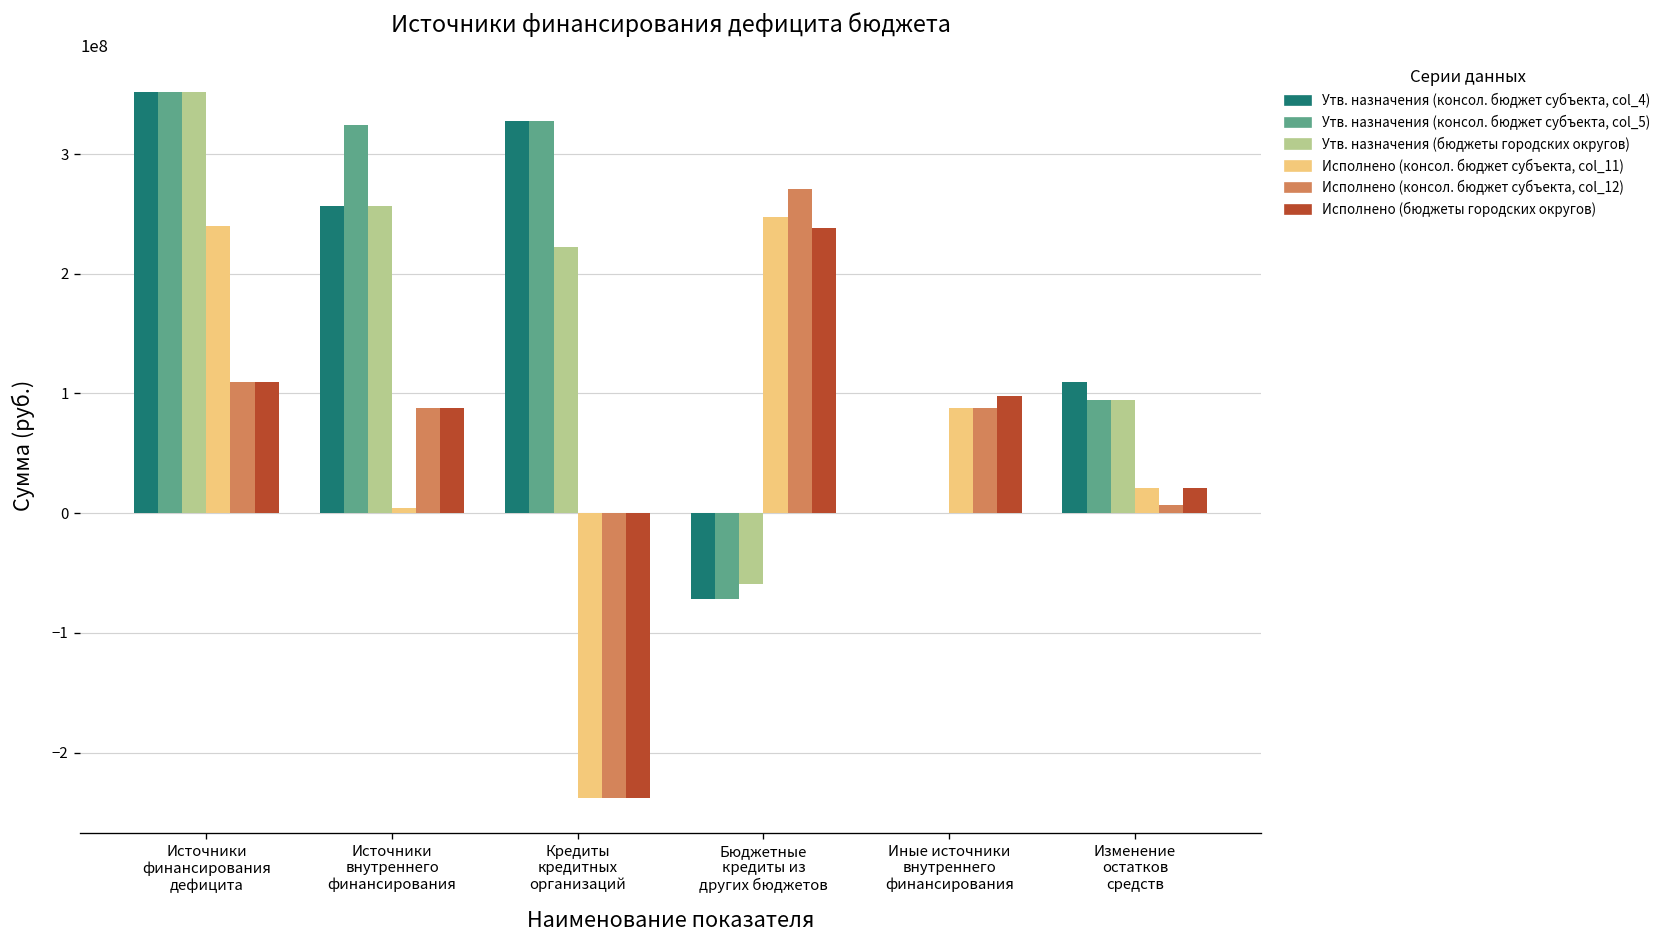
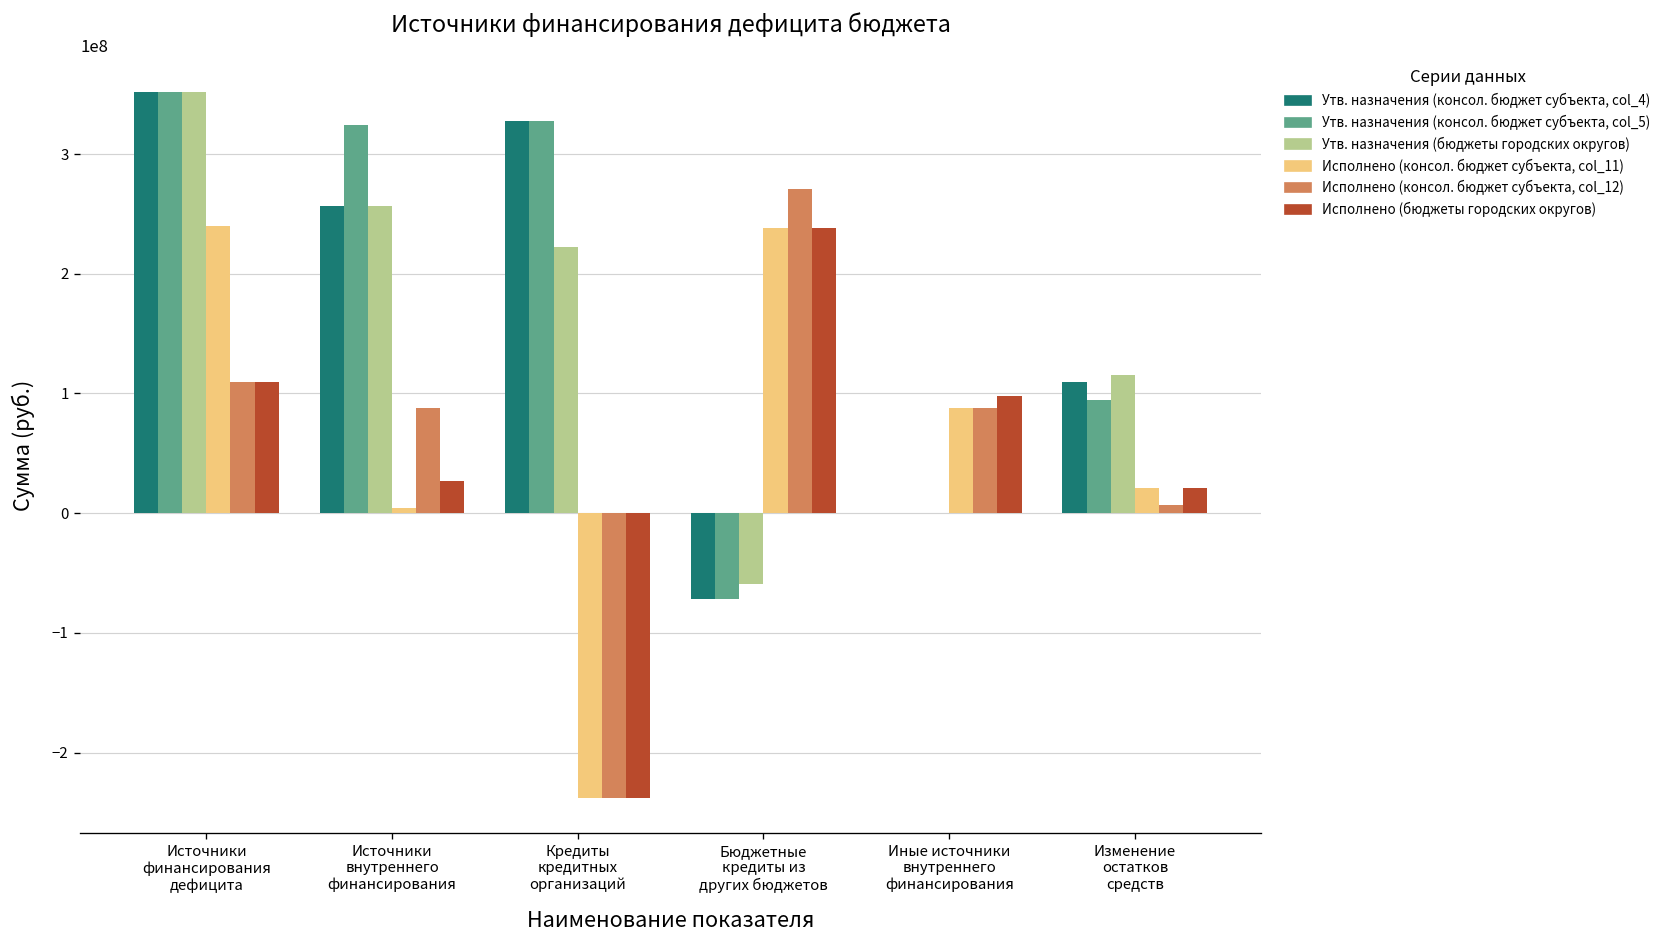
Исполнено (бюджеты городских округов), Источники внутреннего финансирования: 90000000 -> 30000000
Исполнено (консол. бюджет субъекта, col_11), Бюджетные кредиты из других бюджетов: 250000000 -> 240000000
Утв. назначения (бюджеты городских округов), Изменение остатков средств: 90000000 -> 120000000
